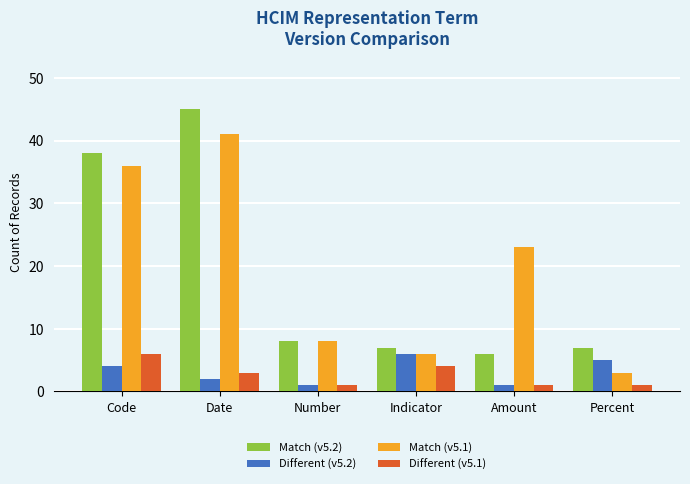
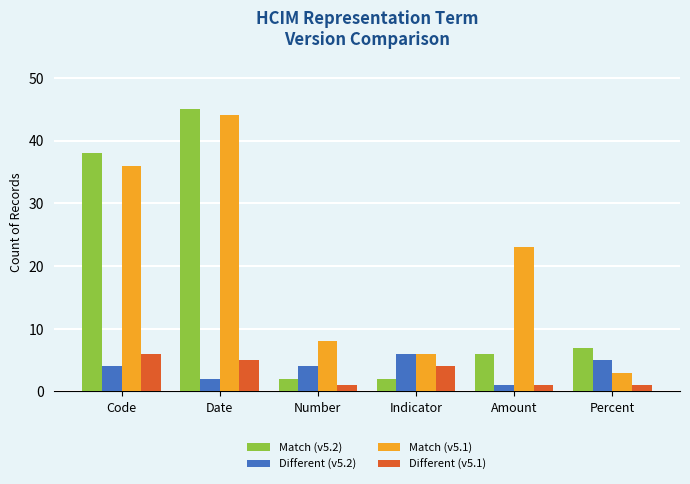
Match (v5.1), Date: 41 -> 44
Different (v5.1), Date: 3 -> 5
Match (v5.2), Number: 8 -> 2
Different (v5.2), Number: 1 -> 4
Match (v5.2), Indicator: 7 -> 2
